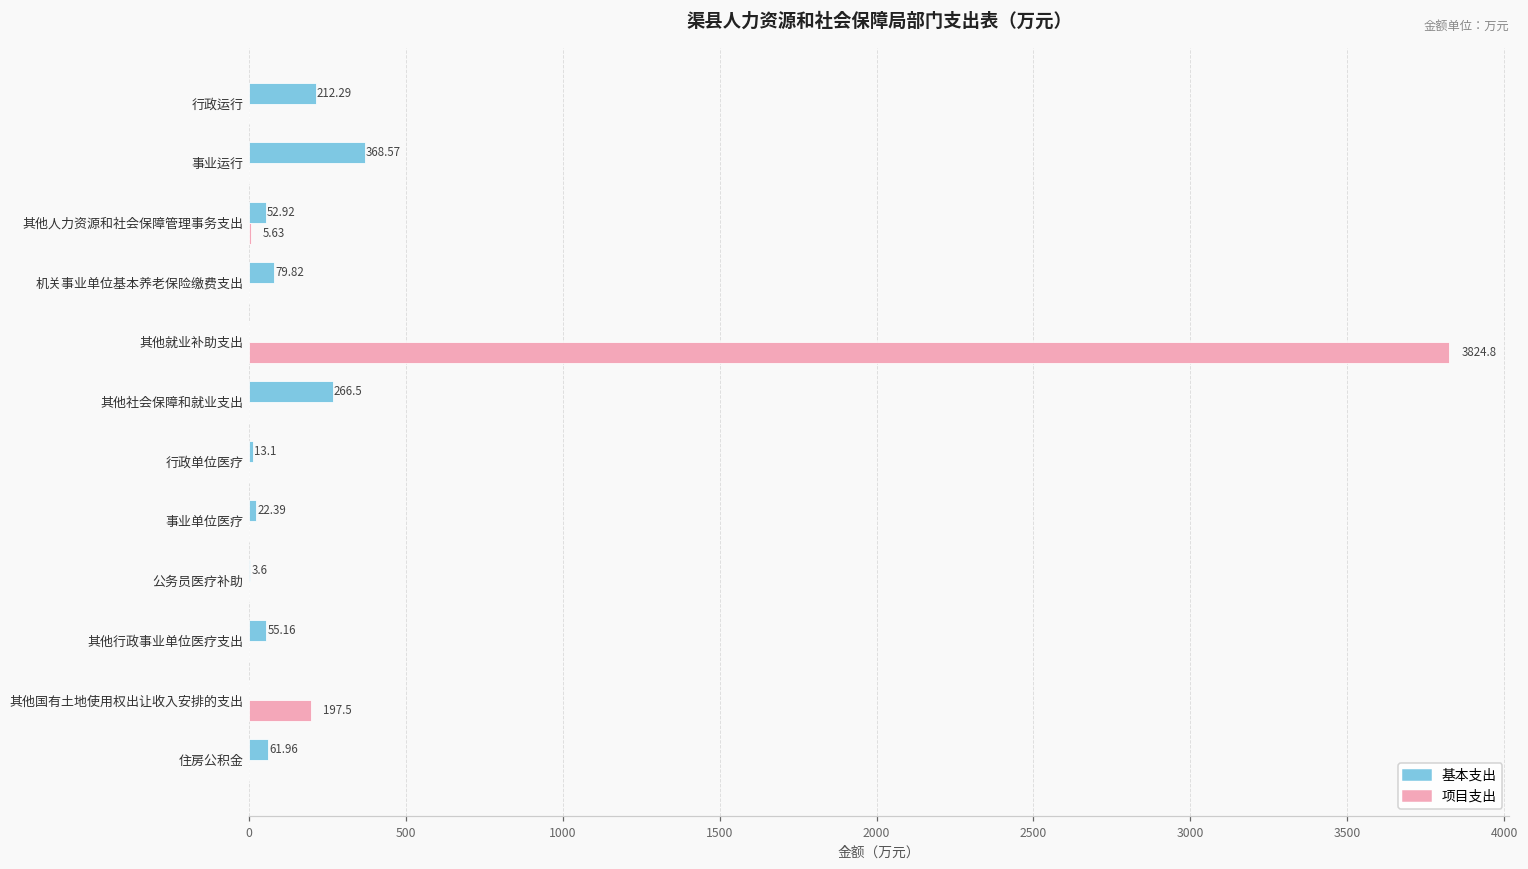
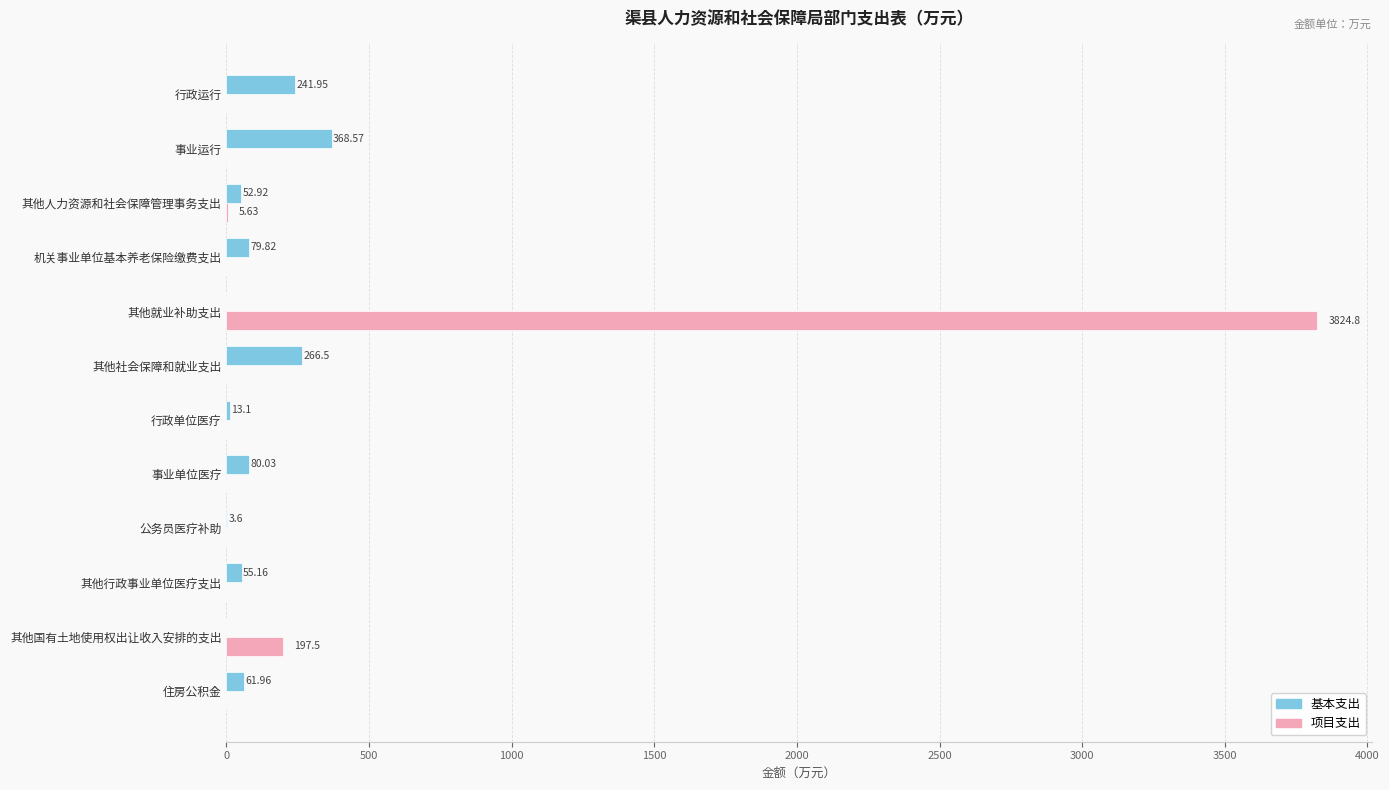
基本支出, 行政运行: 212.29 -> 241.95
基本支出, 事业单位医疗: 22.39 -> 80.03
